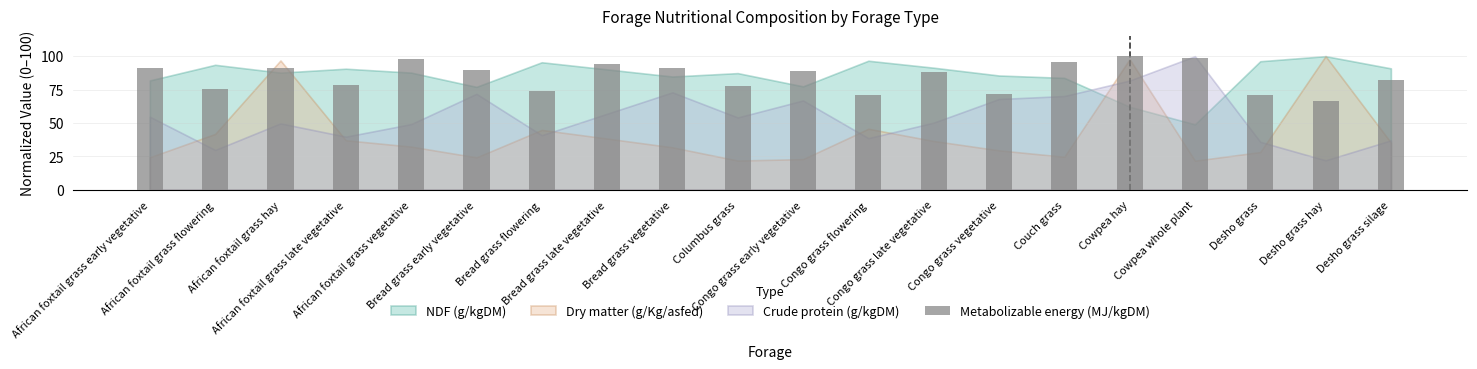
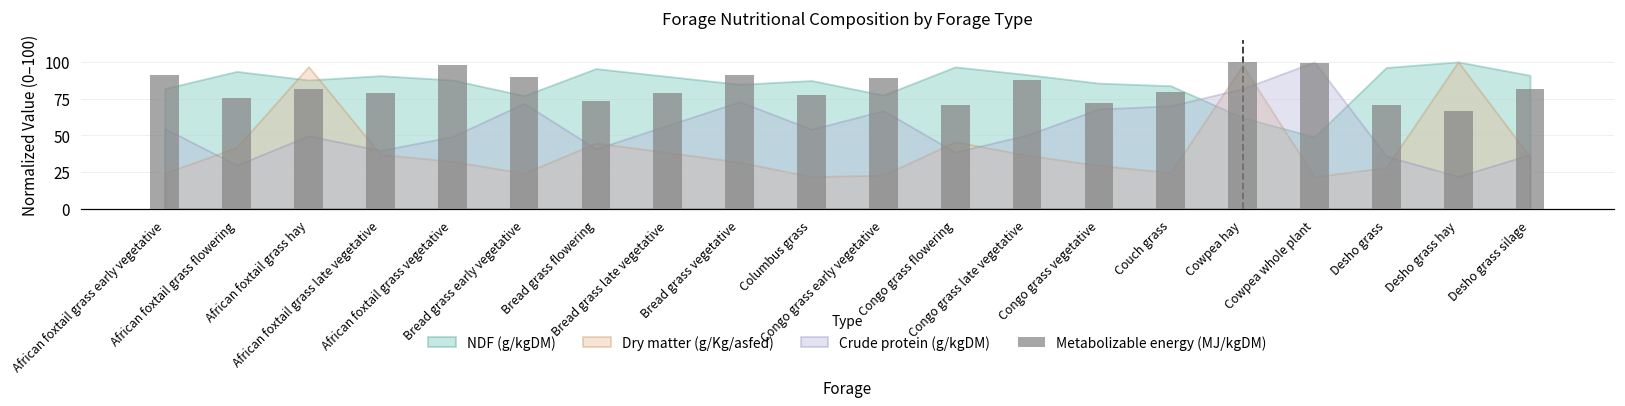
Metabolizable energy (MJ/kgDM), African foxtail grass hay: 91 -> 82
Metabolizable energy (MJ/kgDM), Bread grass late vegetative: 94 -> 79
Metabolizable energy (MJ/kgDM), Couch grass: 96 -> 80
